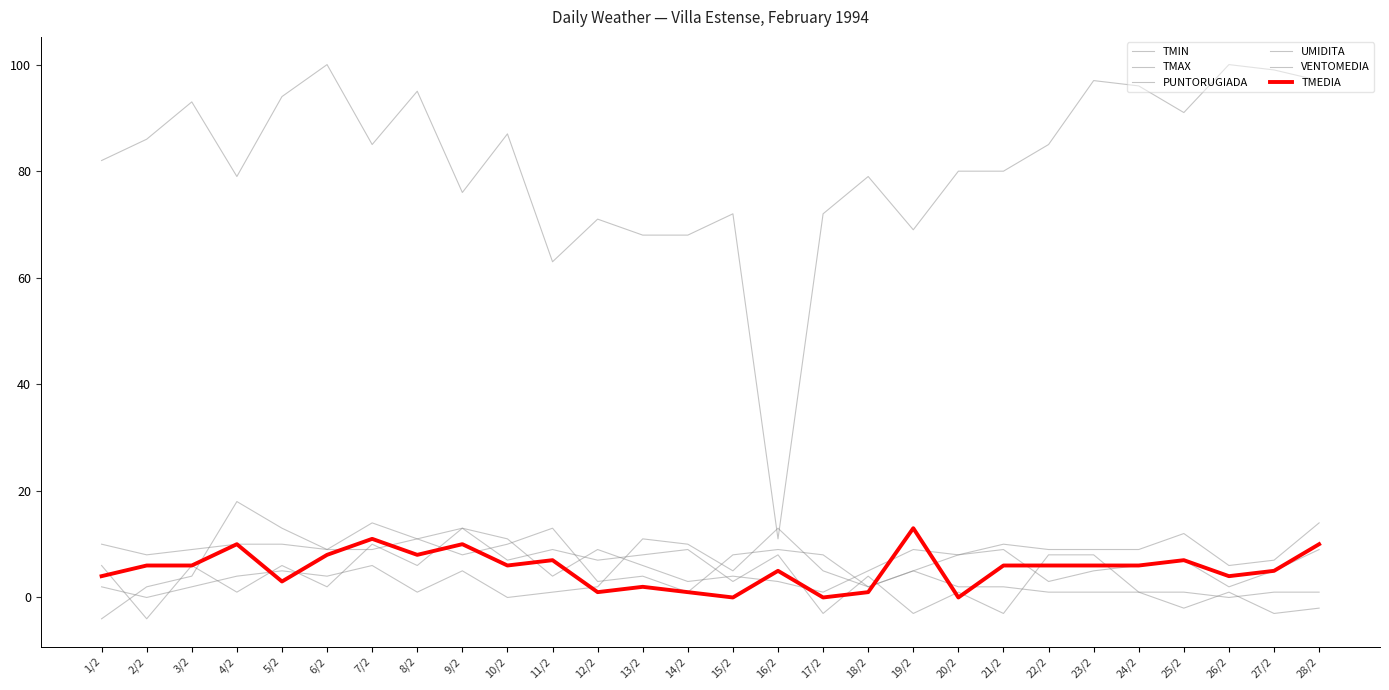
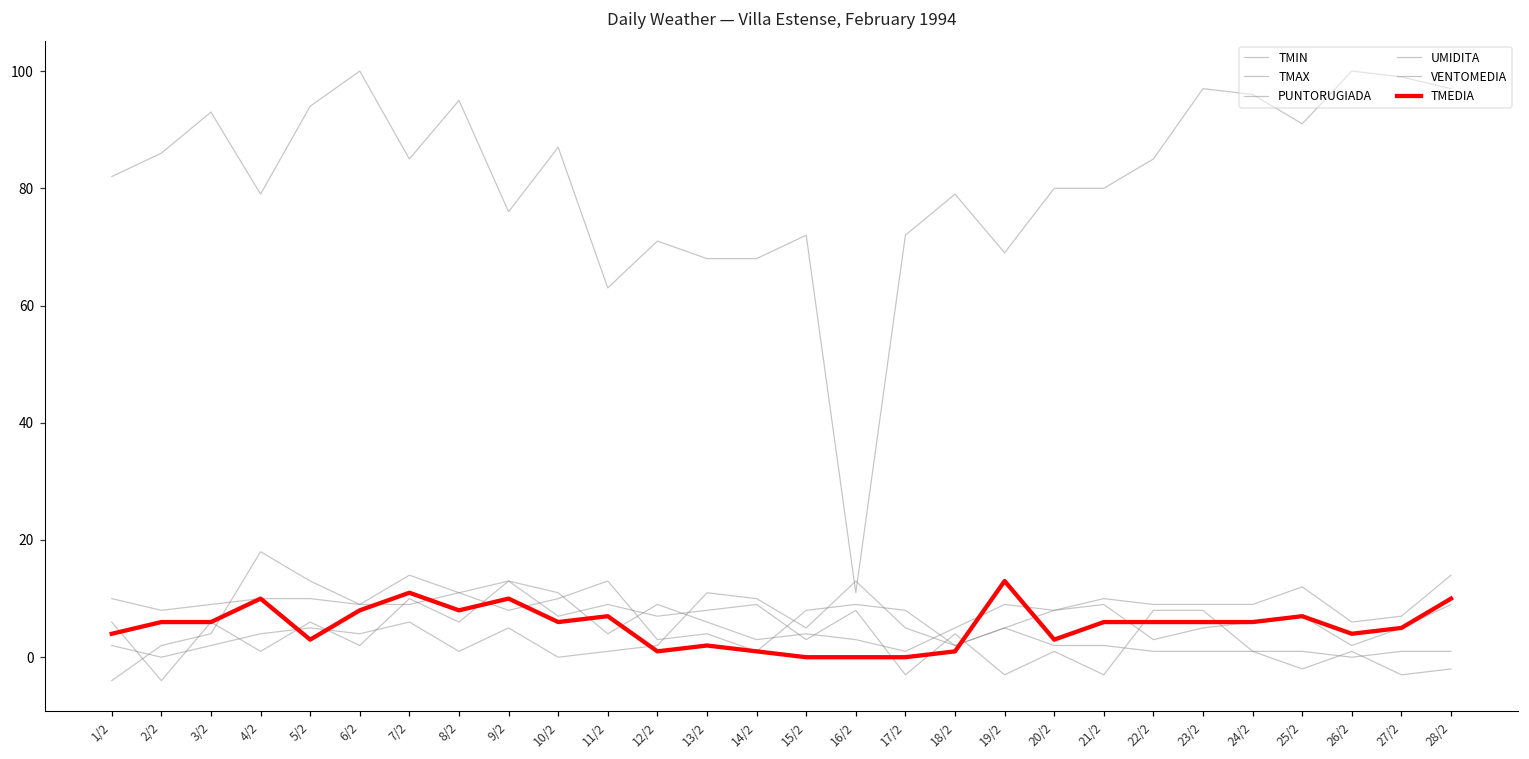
TMEDIA, 16/2: 5 -> 0
TMEDIA, 20/2: 0 -> 3
